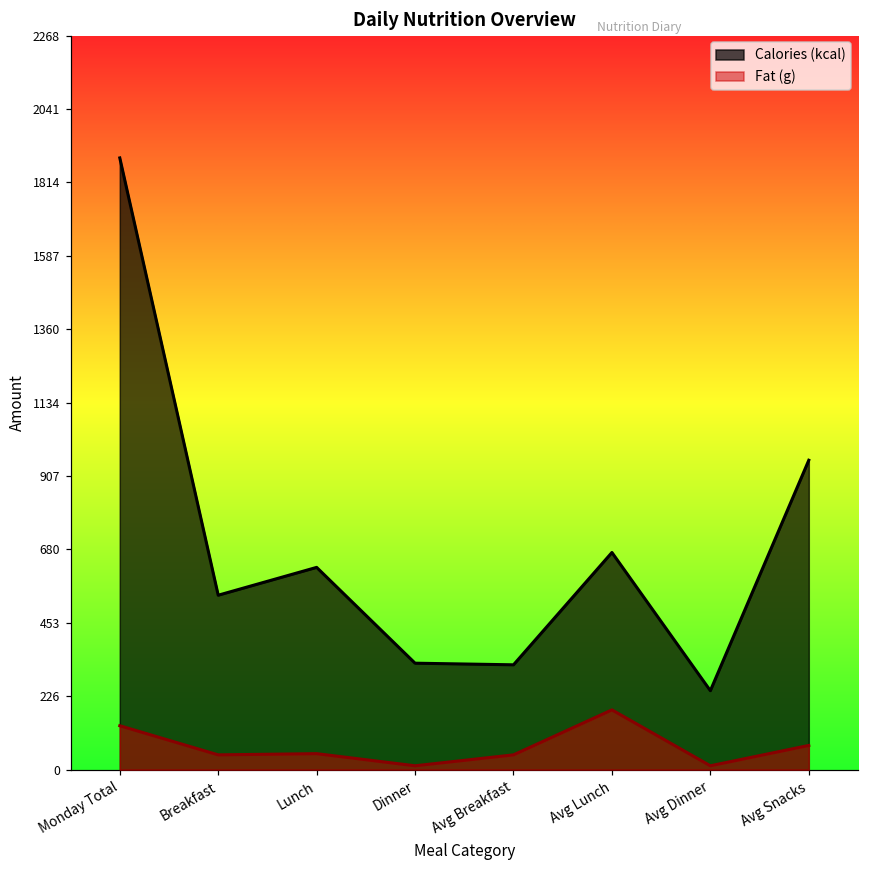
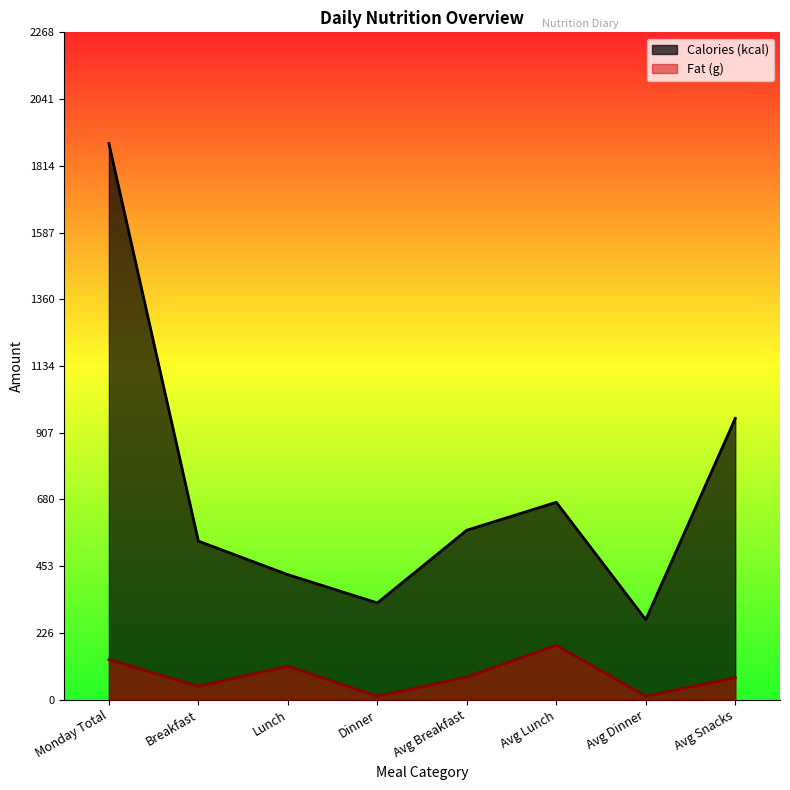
Calories (kcal), Lunch: 630 -> 430
Fat (g), Lunch: 50 -> 110
Calories (kcal), Avg Breakfast: 320 -> 580
Fat (g), Avg Breakfast: 50 -> 80
Calories (kcal), Avg Dinner: 240 -> 270
